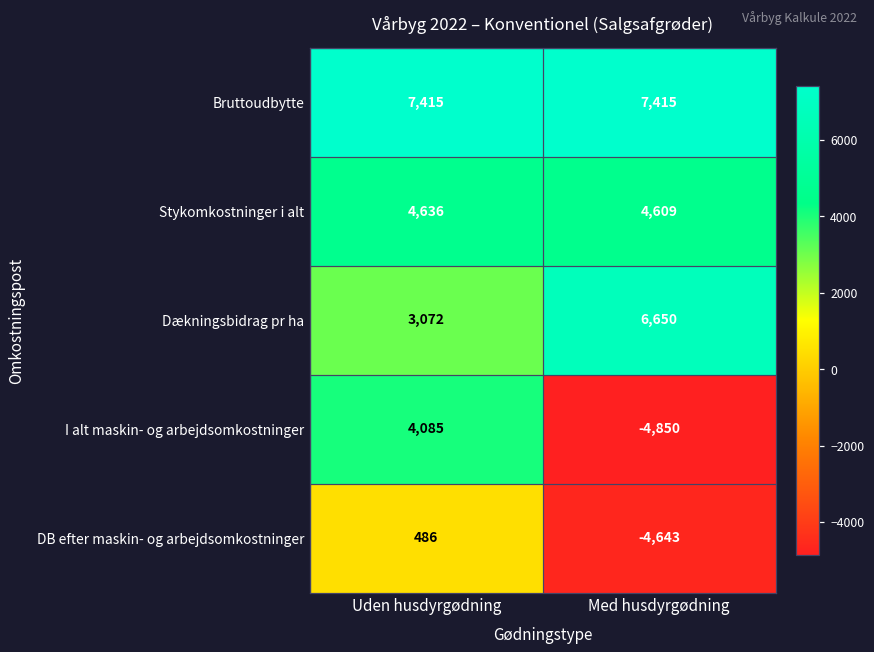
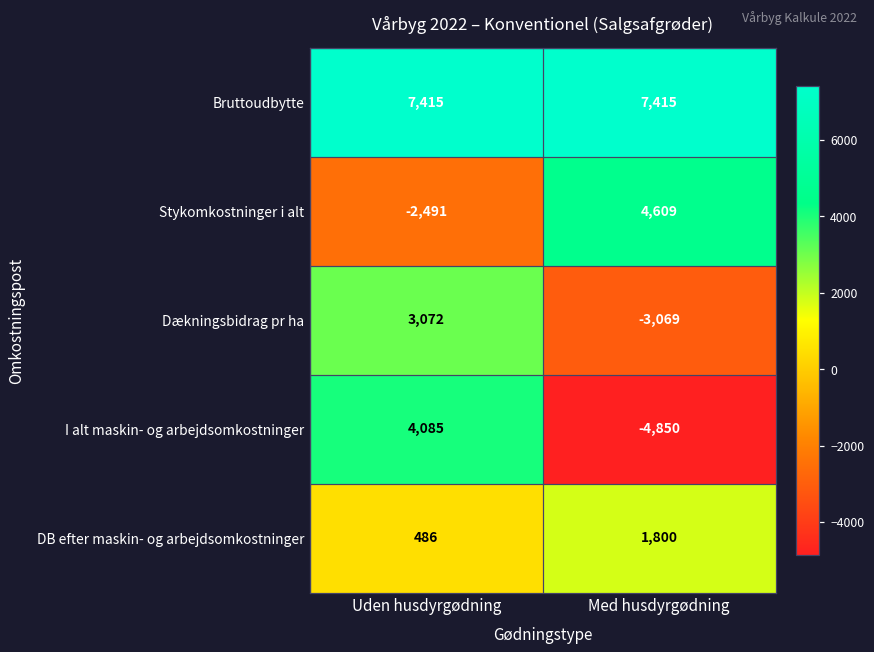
Stykomkostninger i alt, Uden husdyrgødning: 4,636 -> -2,491
Dækningsbidrag pr ha, Med husdyrgødning: 6,650 -> -3,069
DB efter maskin- og arbejdsomkostninger, Med husdyrgødning: -4,643 -> 1,800
